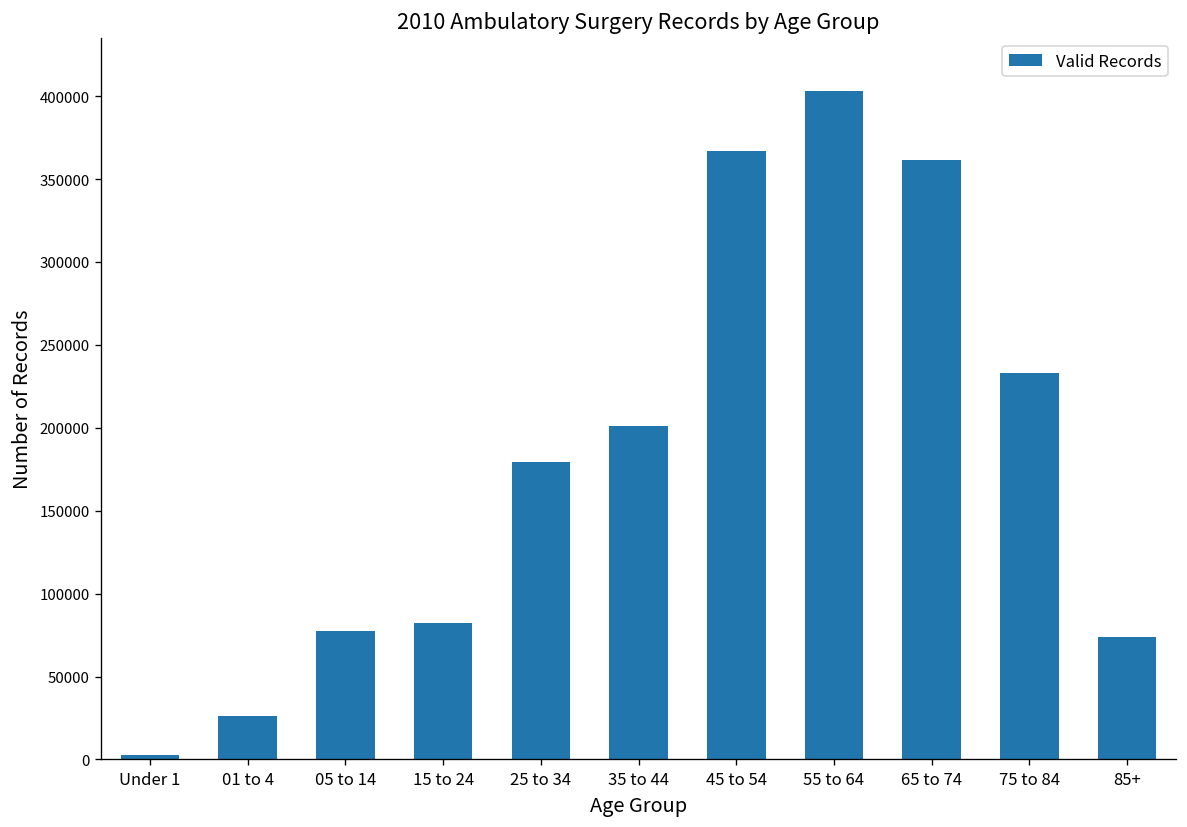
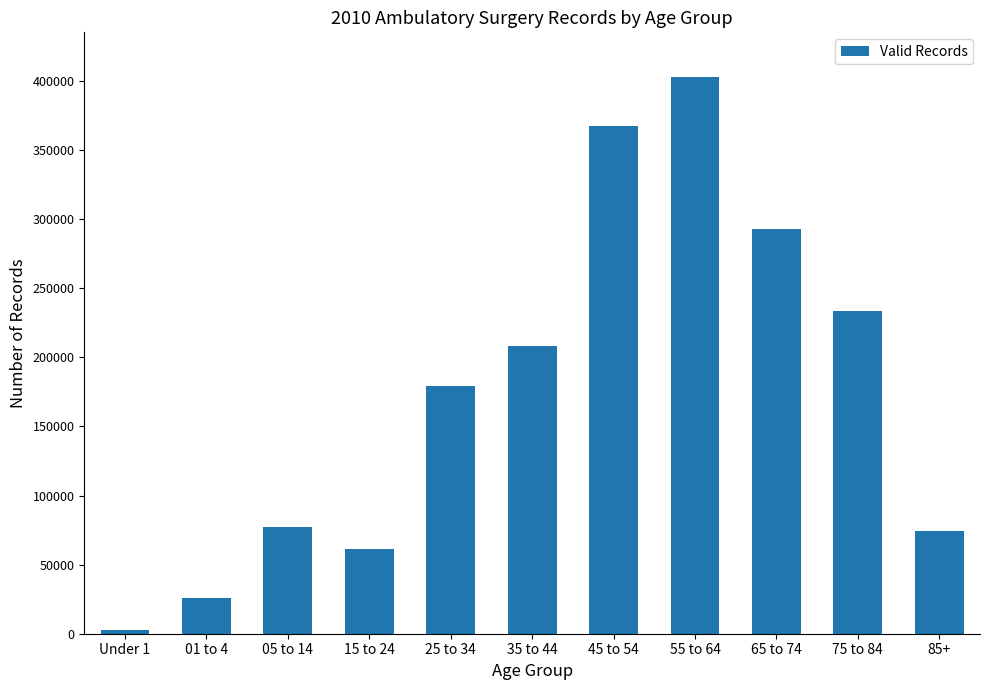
15 to 24: 83000 -> 61000
35 to 44: 201000 -> 208000
65 to 74: 362000 -> 293000
